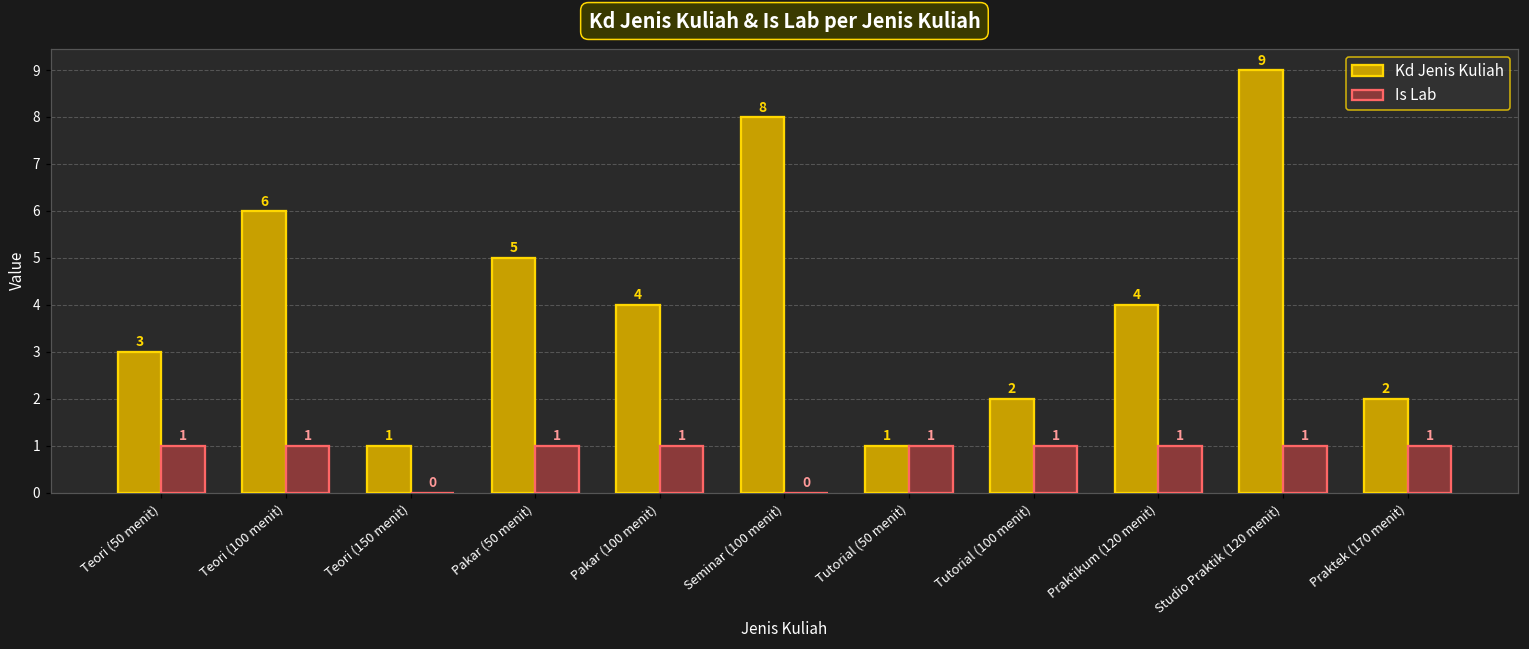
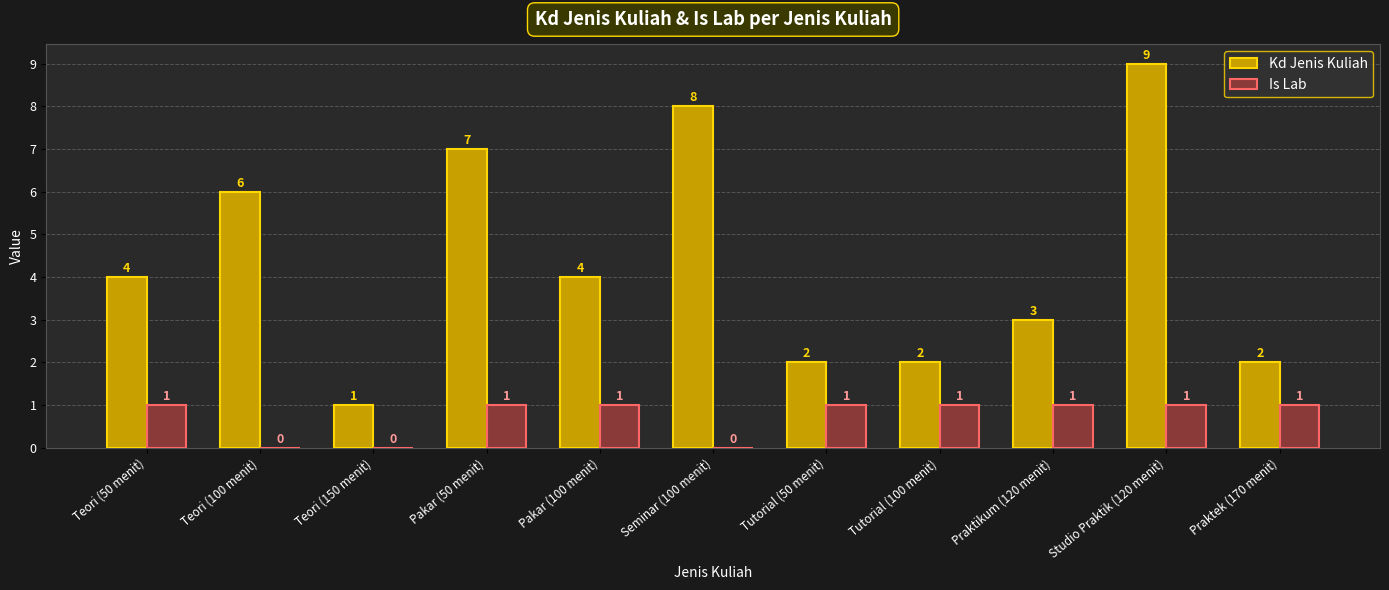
Kd Jenis Kuliah, Teori (50 menit): 3 -> 4
Is Lab, Teori (100 menit): 1 -> 0
Kd Jenis Kuliah, Pakar (50 menit): 5 -> 7
Kd Jenis Kuliah, Tutorial (50 menit): 1 -> 2
Kd Jenis Kuliah, Praktikum (120 menit): 4 -> 3
